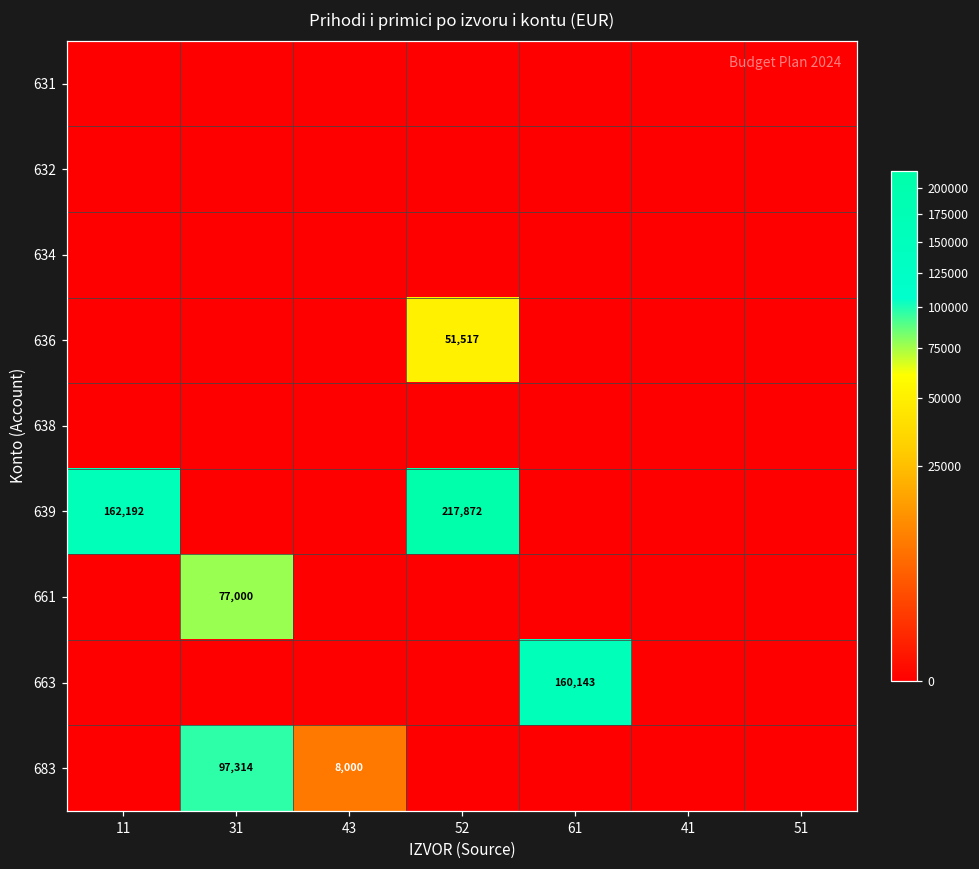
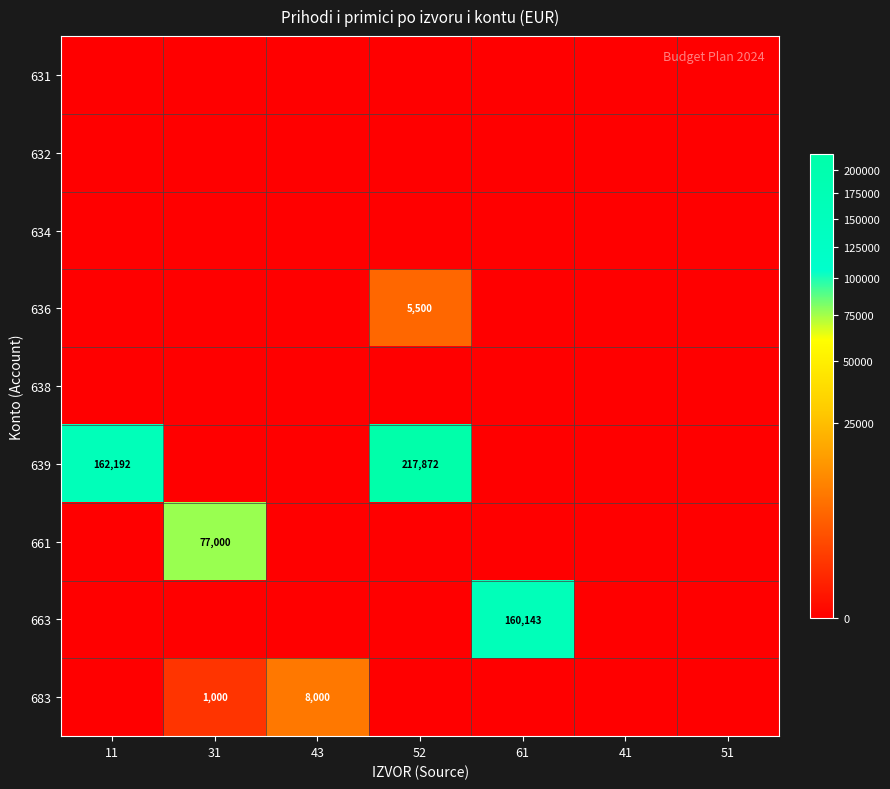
636, 52: 51,517 -> 5,500
683, 31: 97,314 -> 1,000
